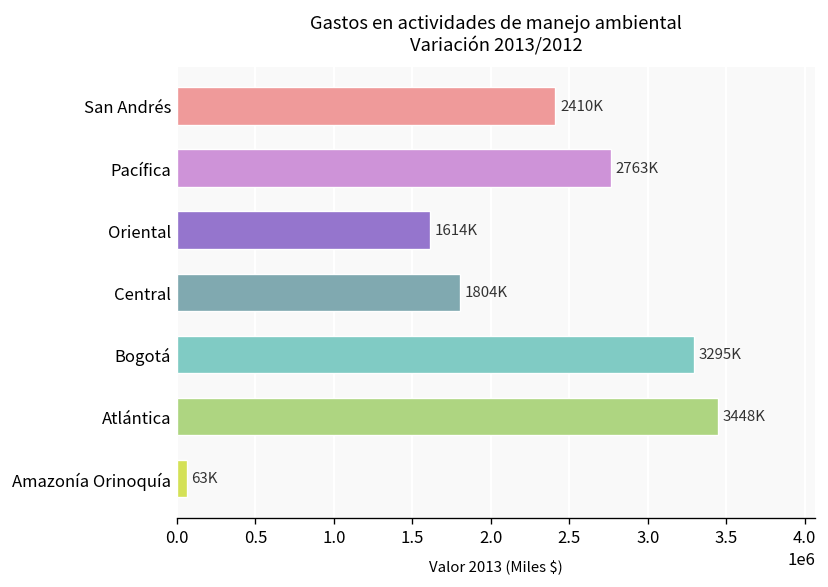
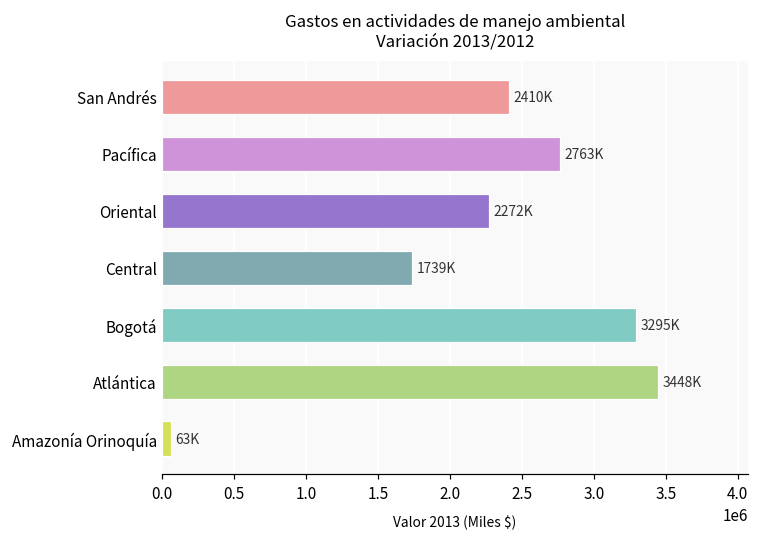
Oriental: 1614K -> 2272K
Central: 1804K -> 1739K
